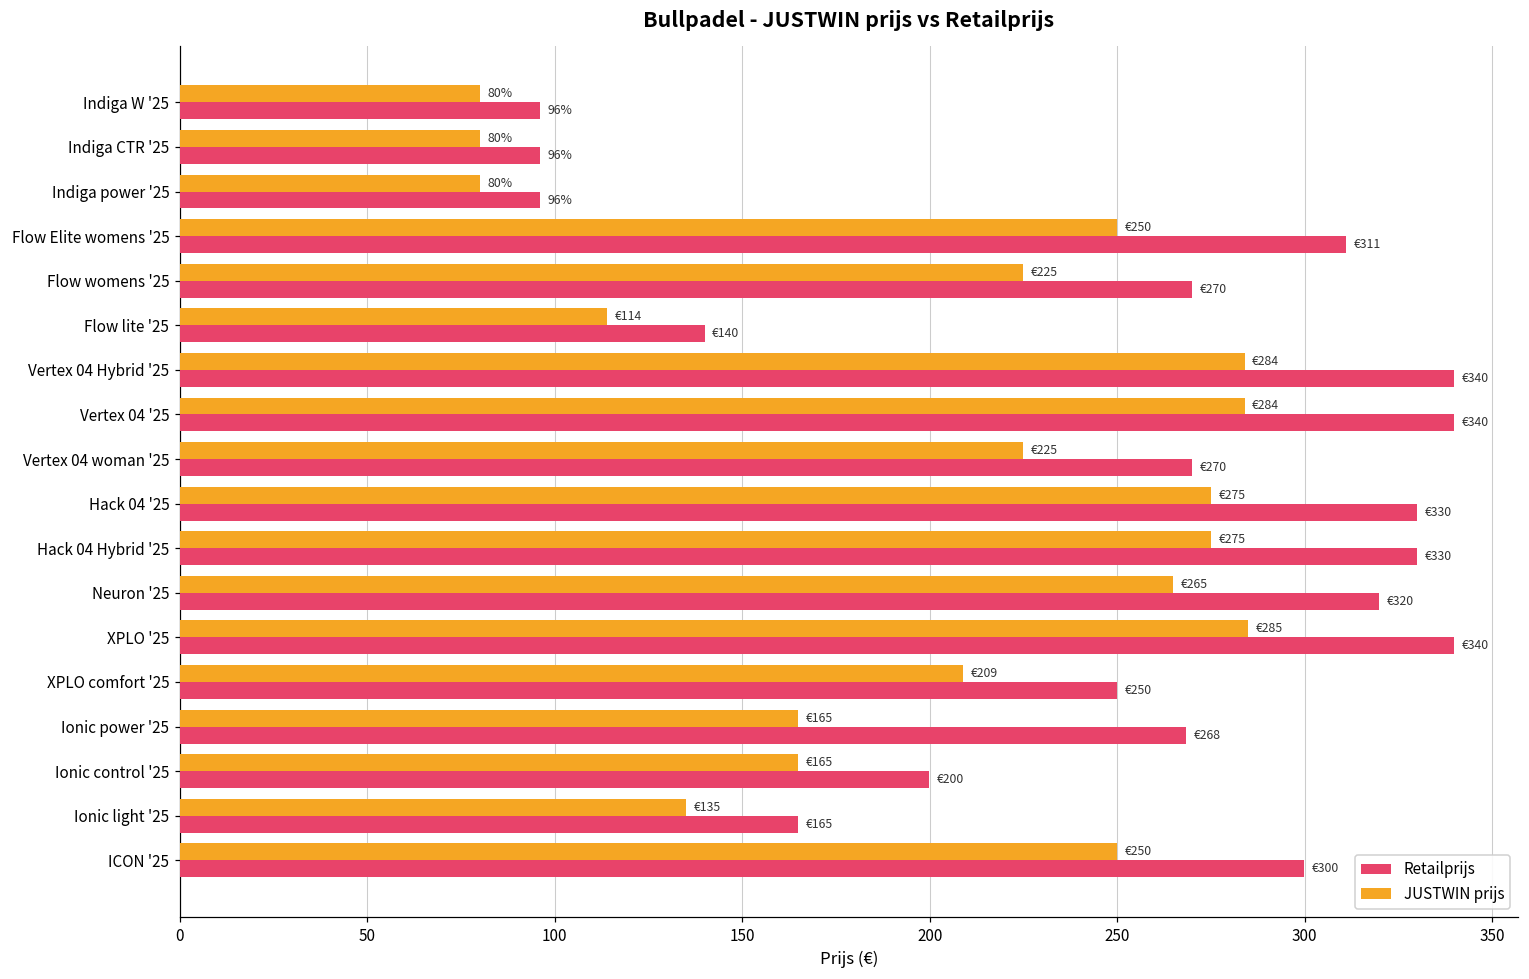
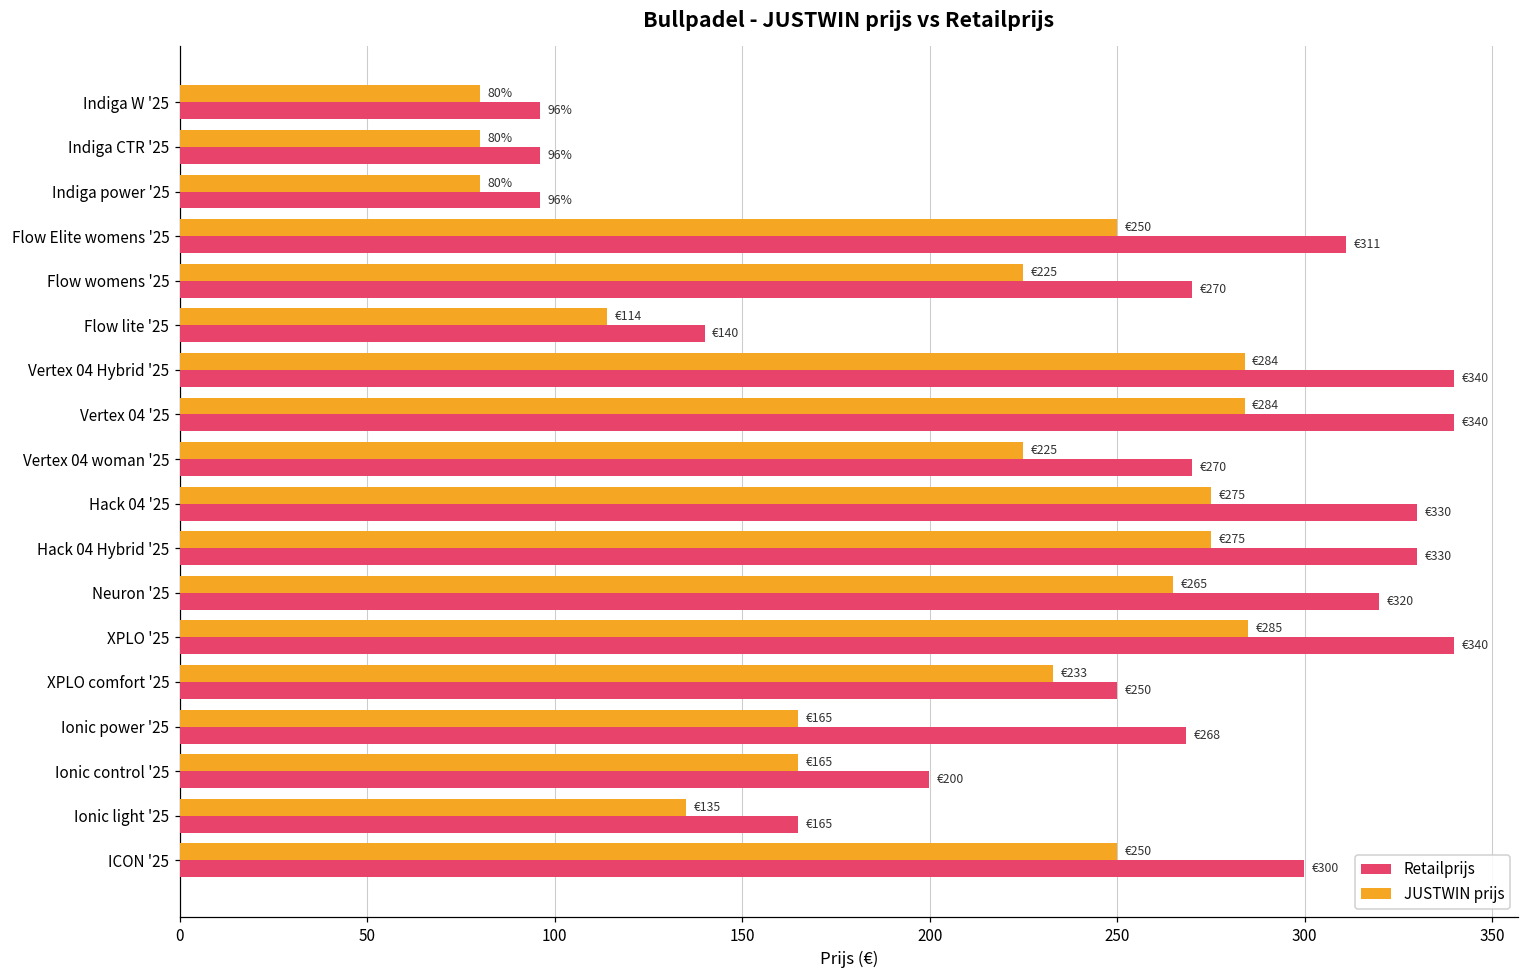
JUSTWIN prijs, XPLO comfort '25: €209 -> €233
